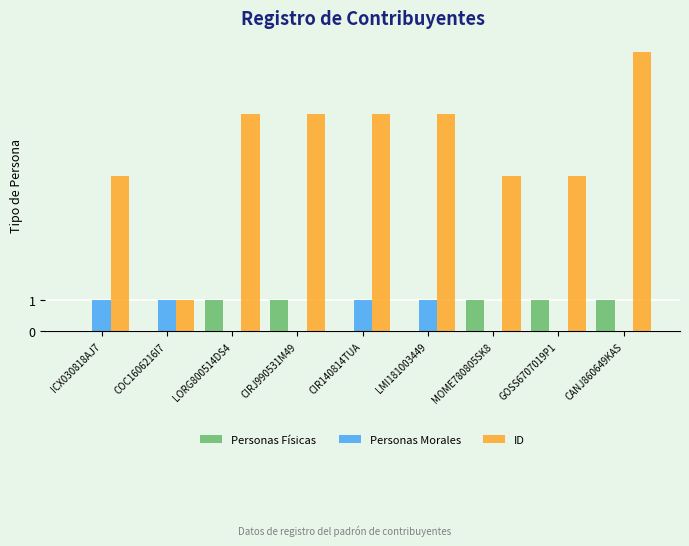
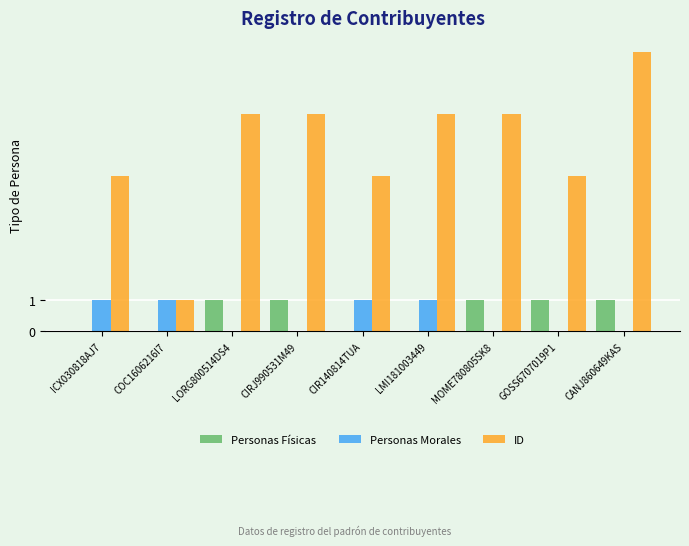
ID, CIR140814TUA: 7 -> 5
ID, MOME780805SK8: 5 -> 7
